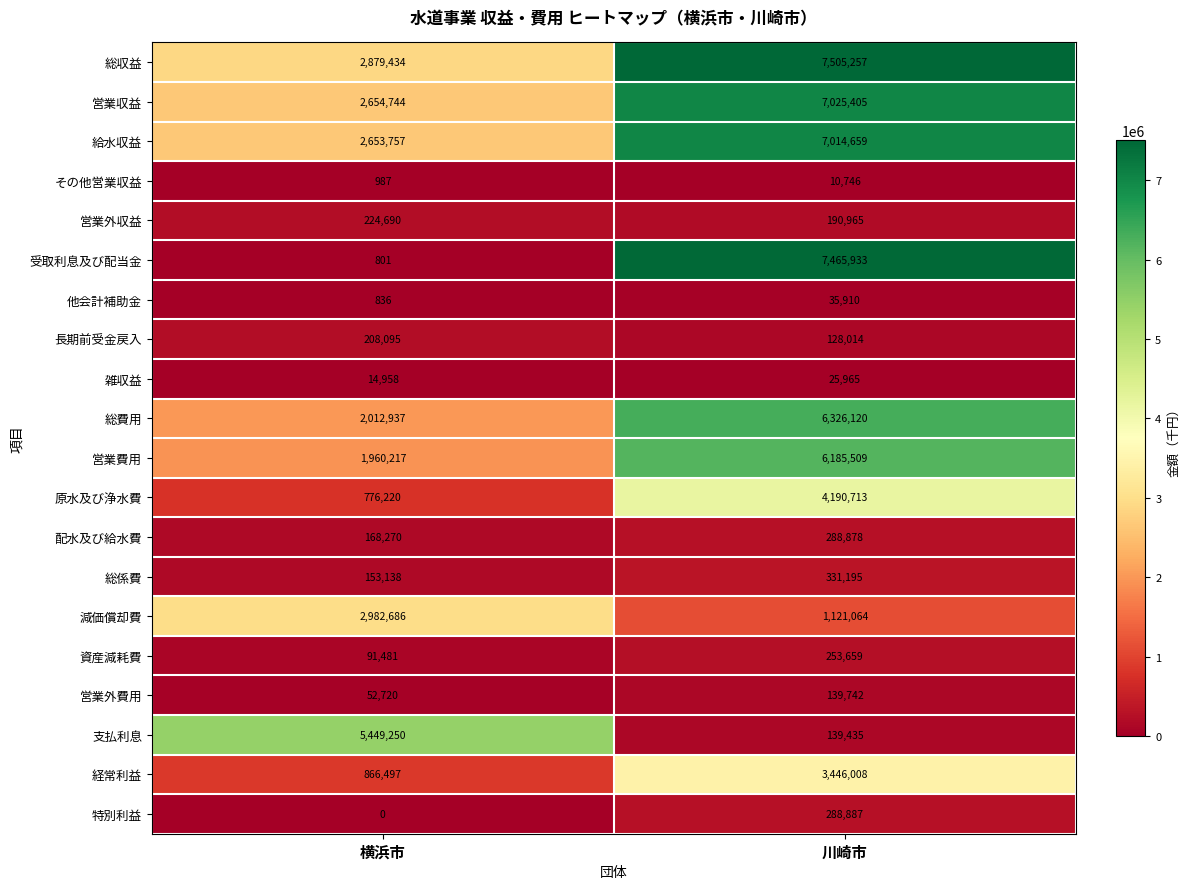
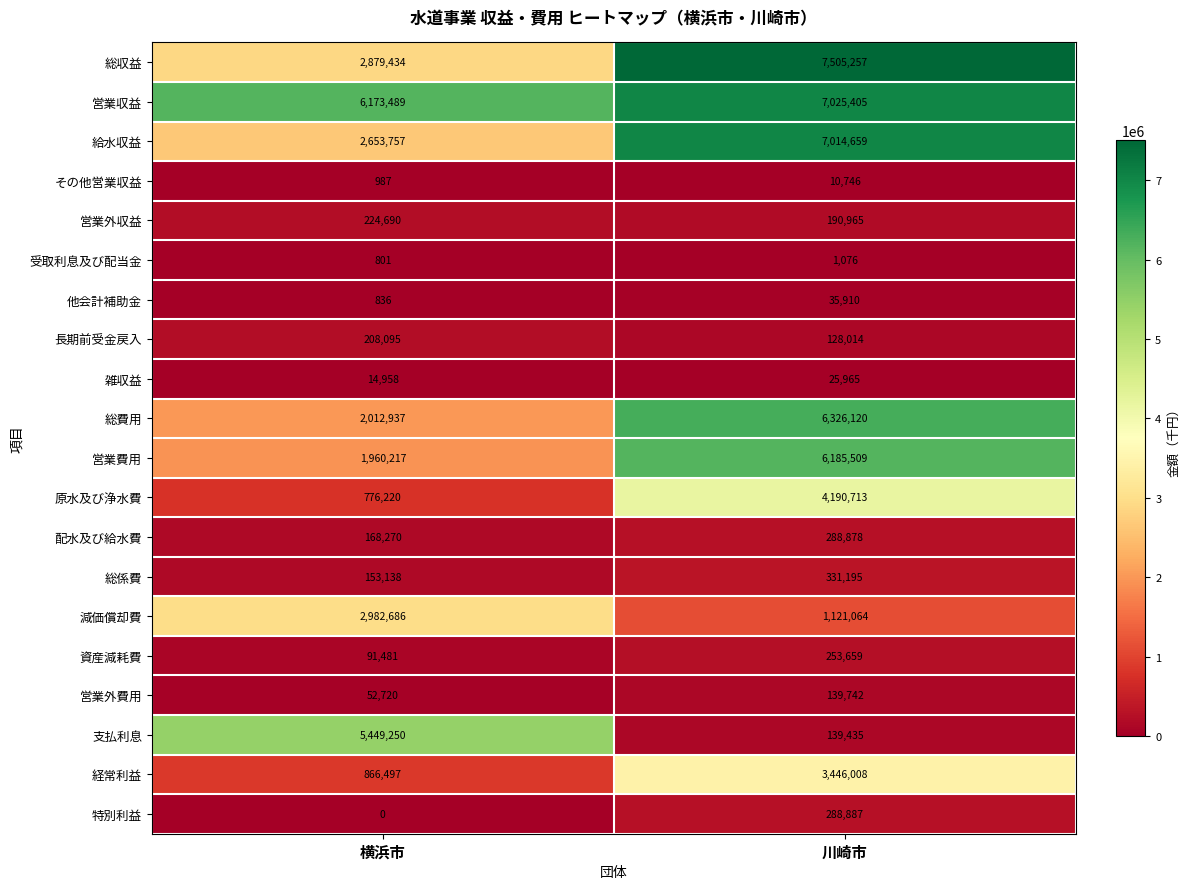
営業収益, 横浜市: 2,654,744 -> 6,173,489
受取利息及び配当金, 川崎市: 7,465,933 -> 1,076
